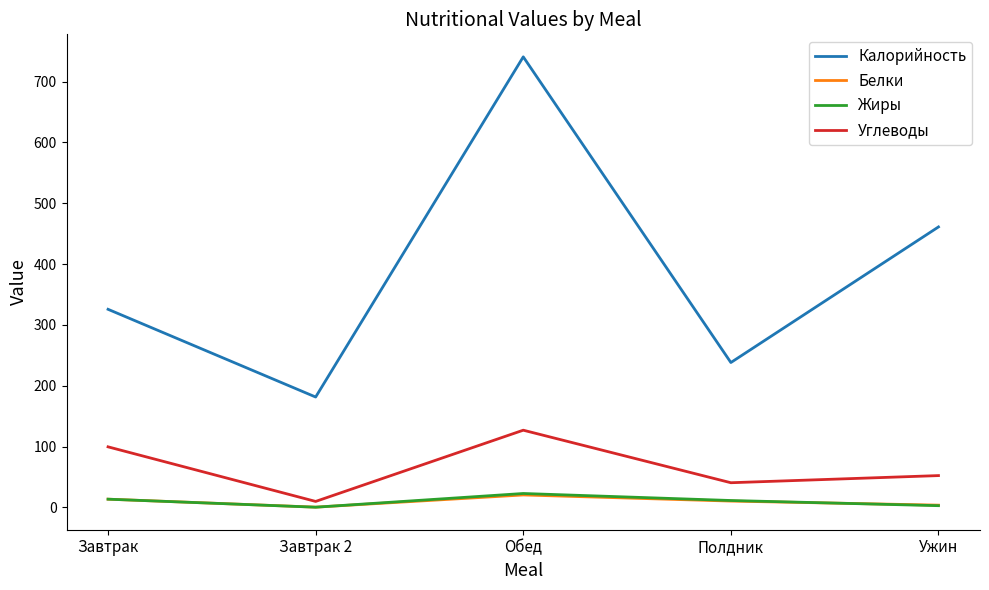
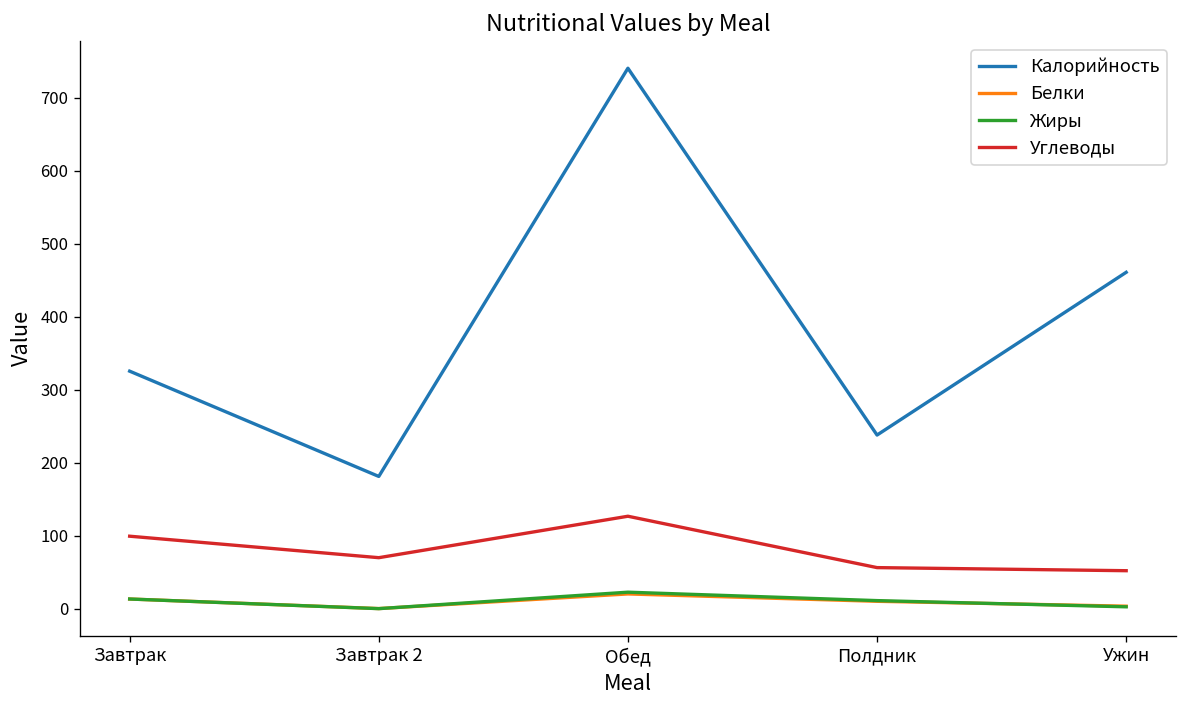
Углеводы, Завтрак 2: 10 -> 70
Углеводы, Полдник: 40 -> 60
